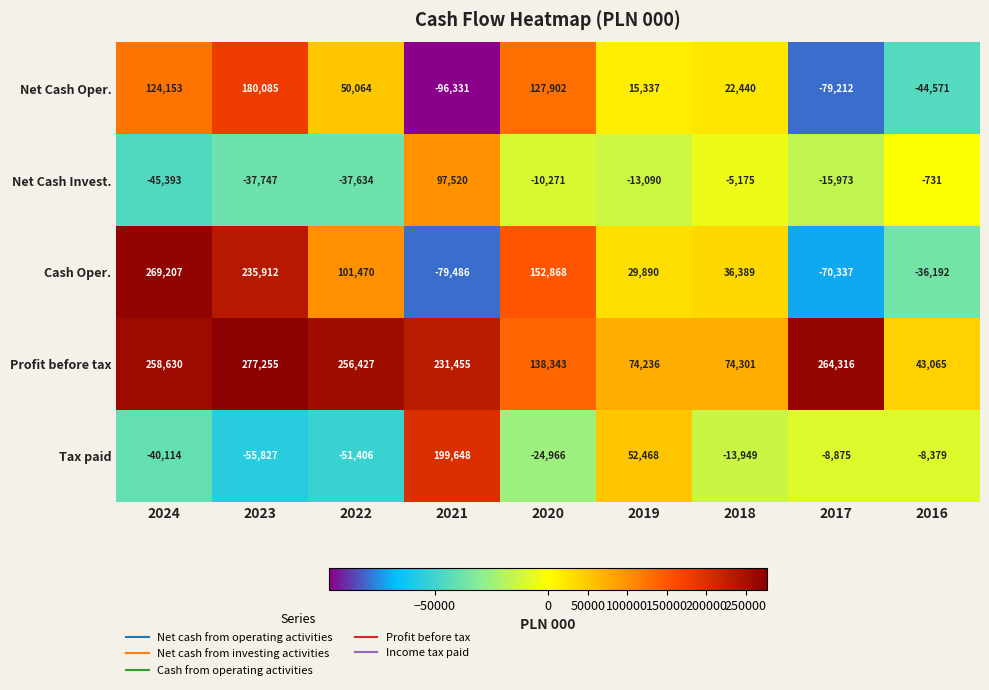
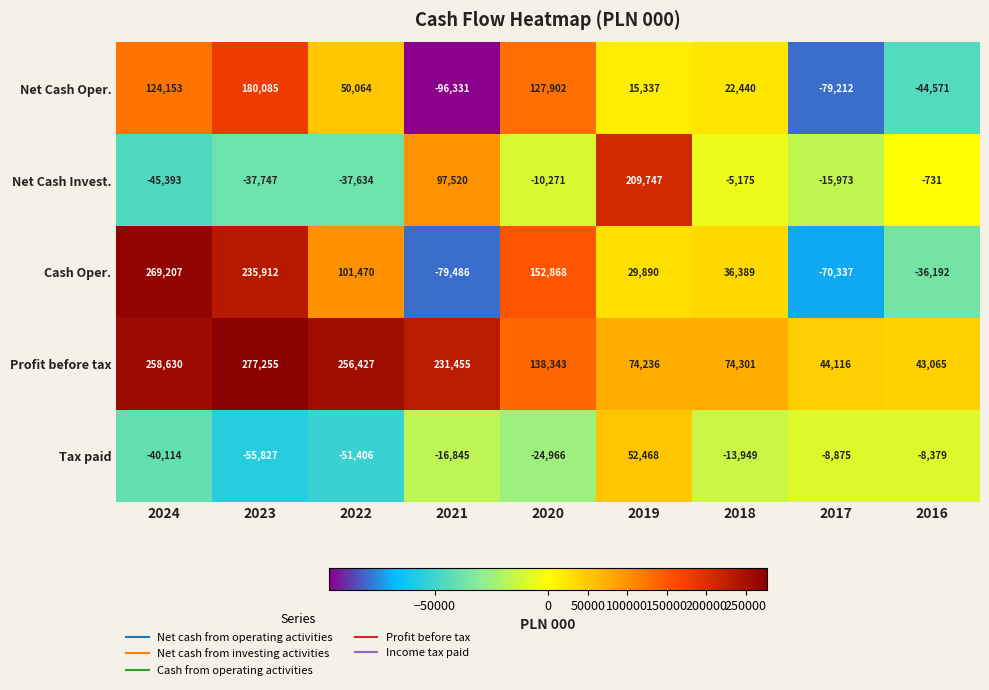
Net Cash Invest., 2019: -13,090 -> 209,747
Profit before tax, 2017: 264,316 -> 44,116
Tax paid, 2021: 199,648 -> -16,845
